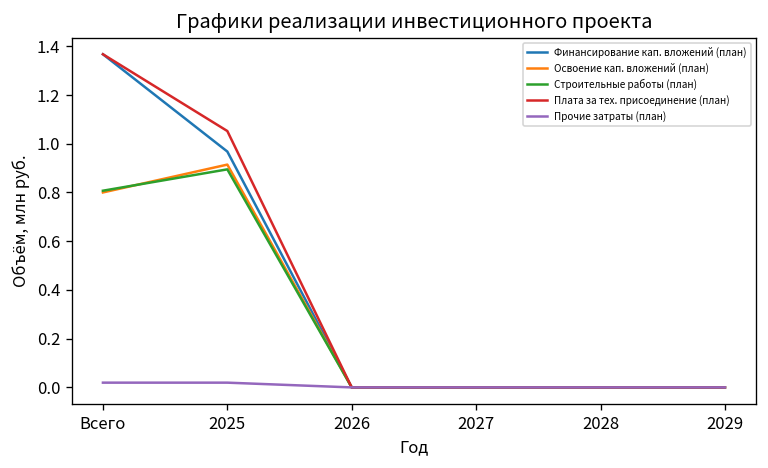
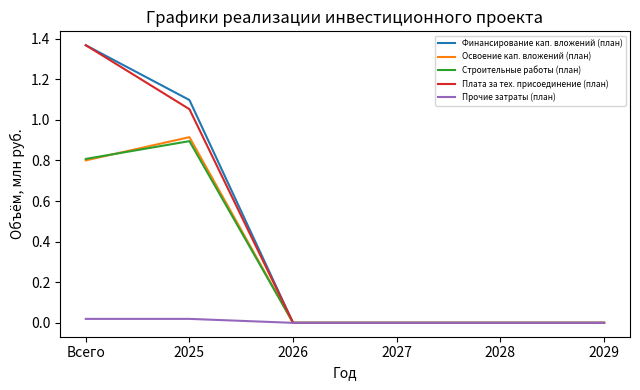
Финансирование кап. вложений (план), 2025: 0.97 -> 1.10
